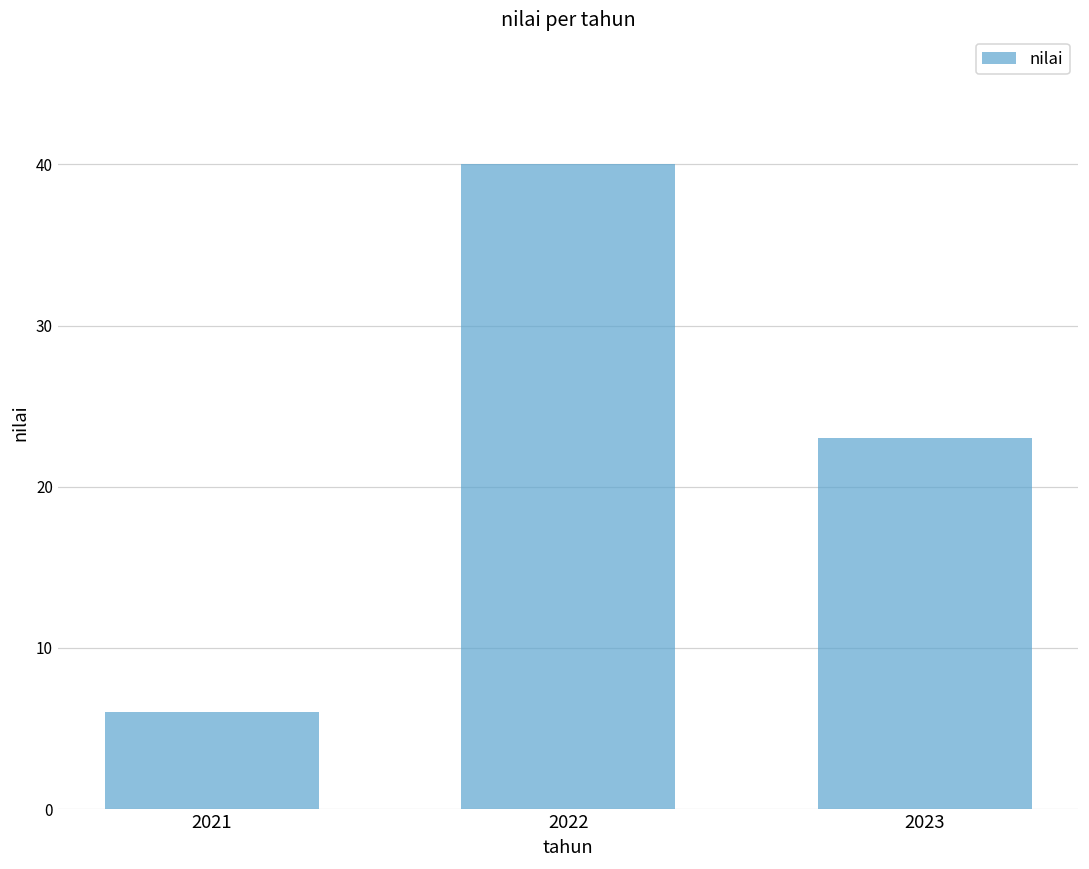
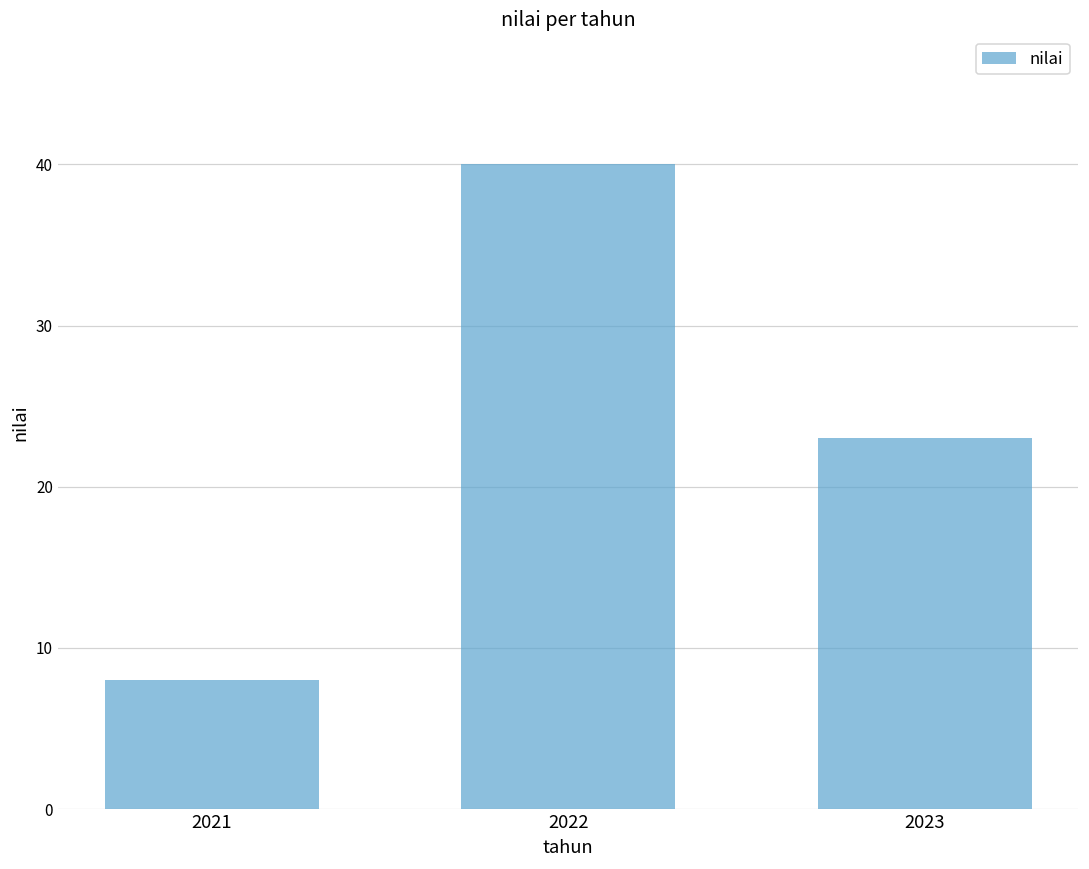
2021: 6 -> 8
